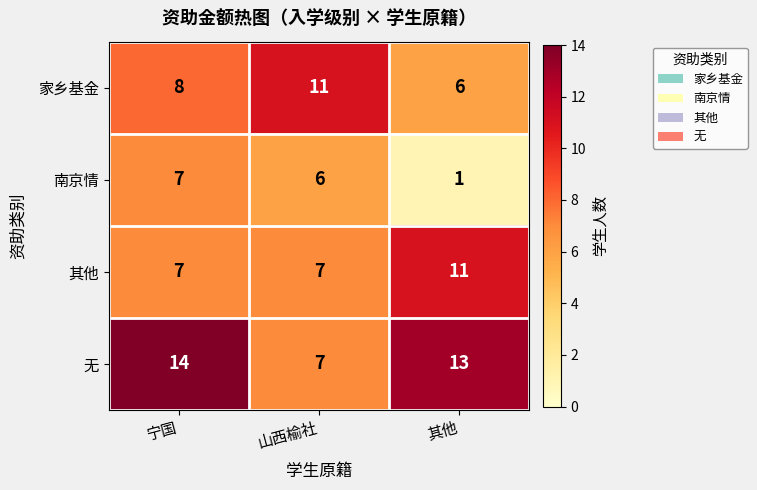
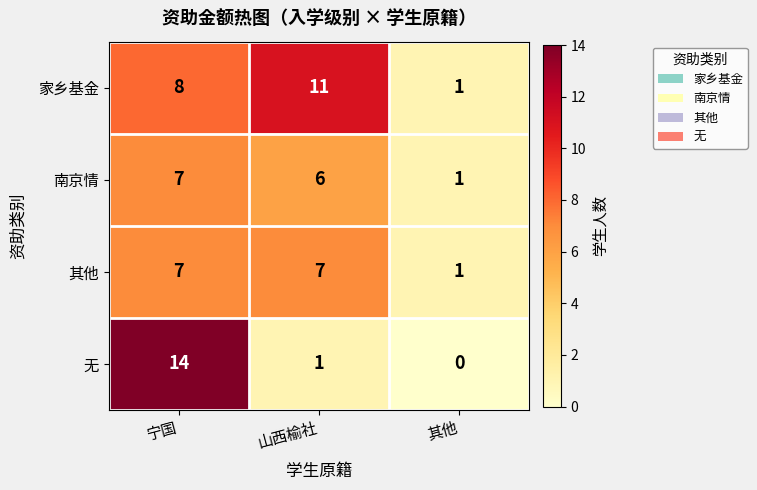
家乡基金, 其他: 6 -> 1
其他, 其他: 11 -> 1
无, 山西榆社: 7 -> 1
无, 其他: 13 -> 0
